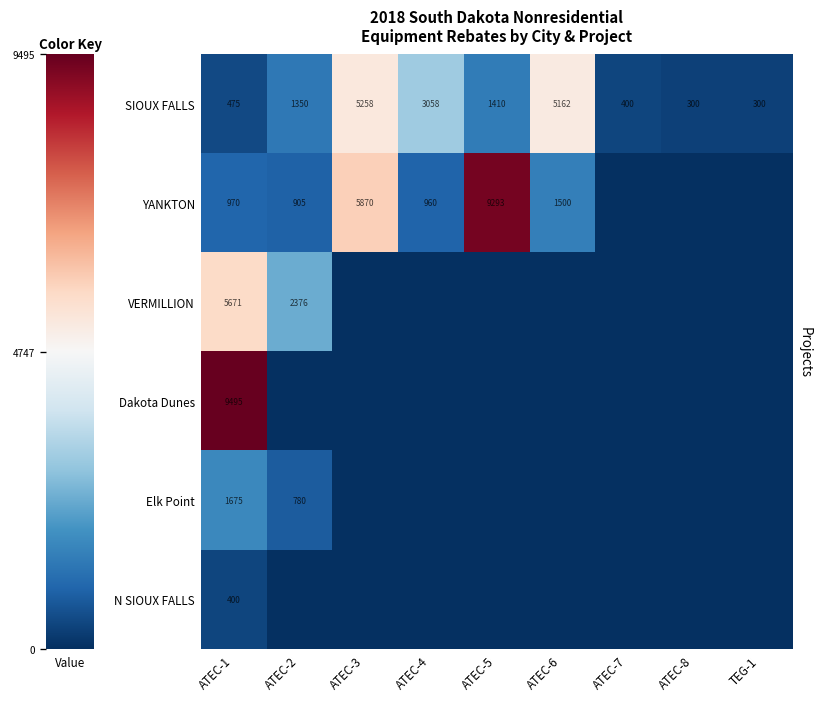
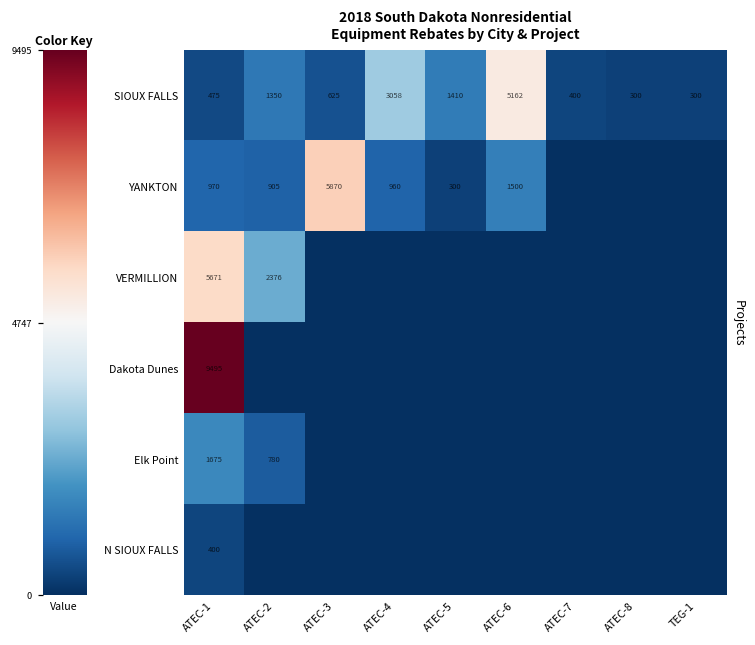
SIOUX FALLS, ATEC-3: 5258 -> 625
YANKTON, ATEC-5: 9293 -> 300
